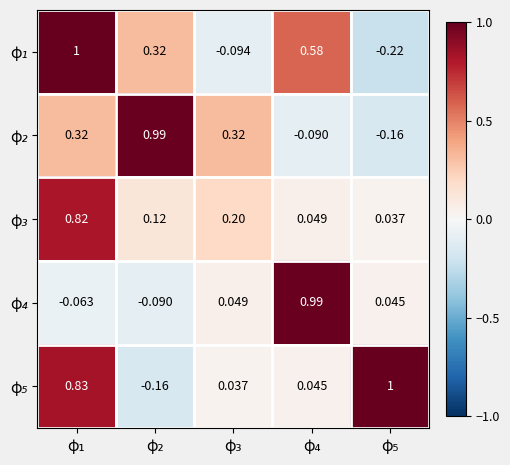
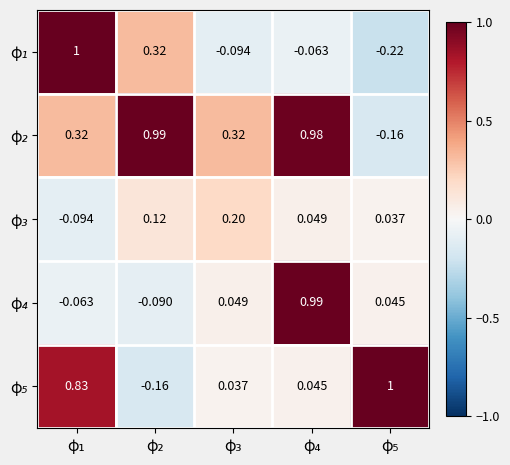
φ₁, φ₄: 0.58 -> -0.063
φ₂, φ₄: -0.090 -> 0.98
φ₃, φ₁: 0.82 -> -0.094
